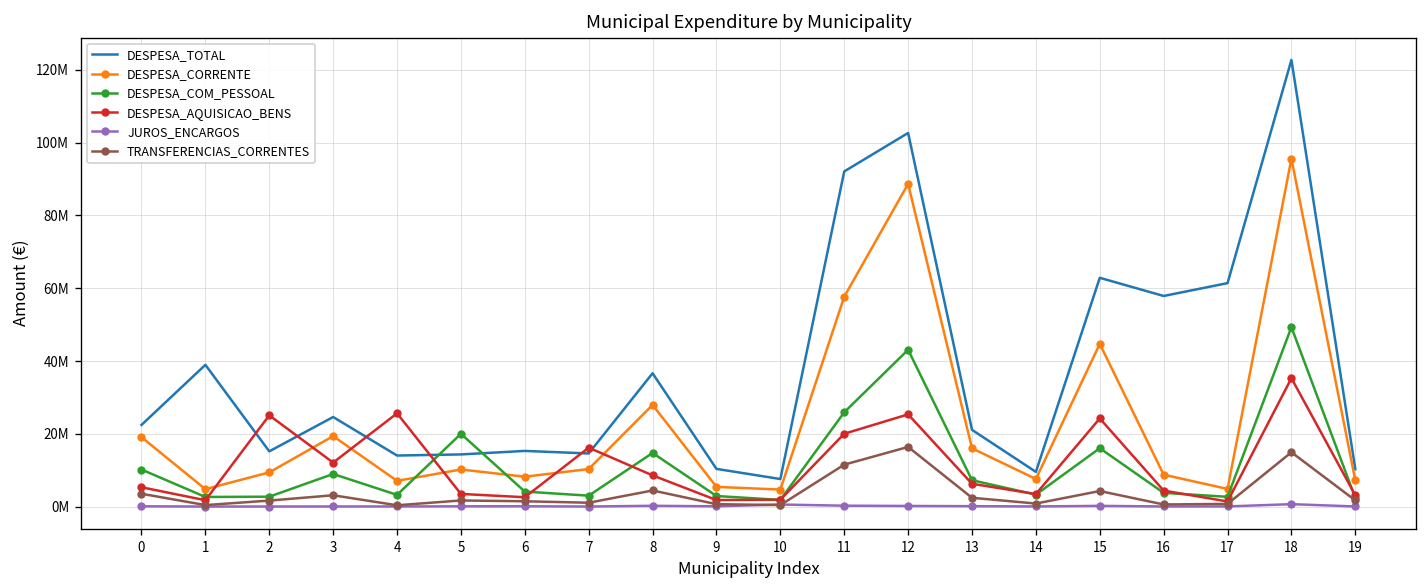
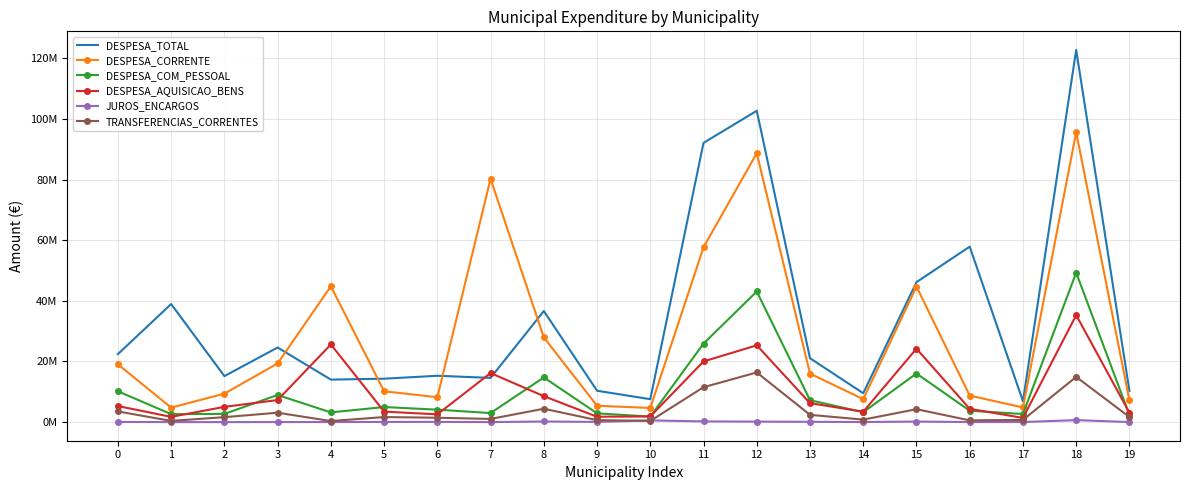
DESPESA_AQUISICAO_BENS, 2: 25000000 -> 5000000
DESPESA_AQUISICAO_BENS, 3: 12000000 -> 7000000
DESPESA_CORRENTE, 4: 7000000 -> 45000000
DESPESA_COM_PESSOAL, 5: 20000000 -> 5000000
DESPESA_CORRENTE, 7: 10000000 -> 80000000
DESPESA_TOTAL, 15: 63000000 -> 46000000
DESPESA_TOTAL, 17: 61000000 -> 7000000
